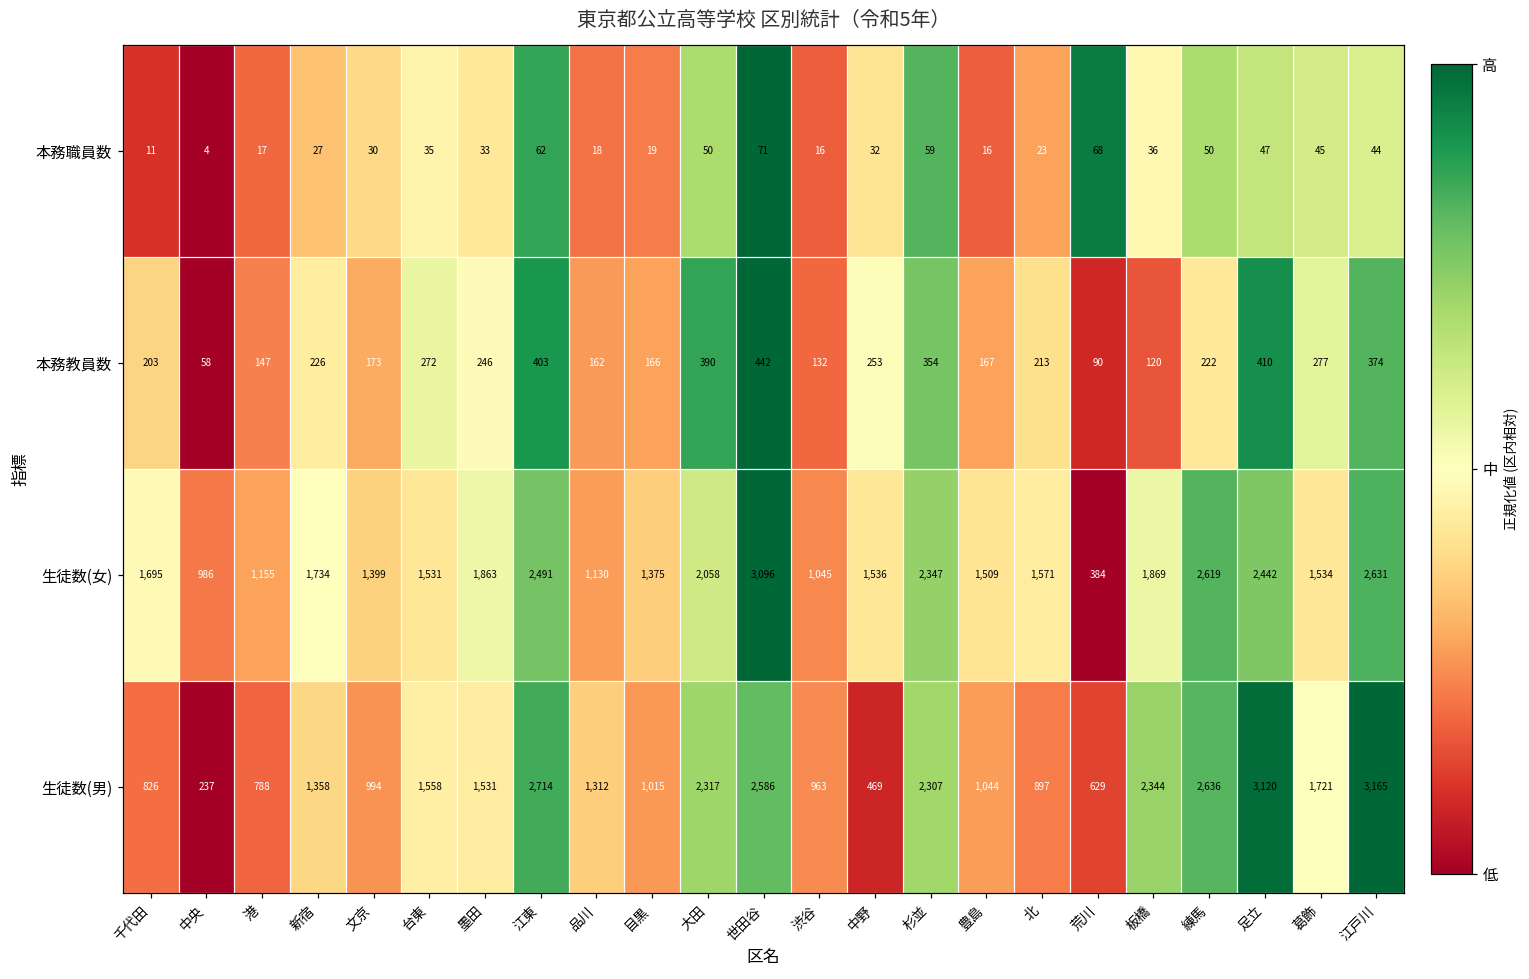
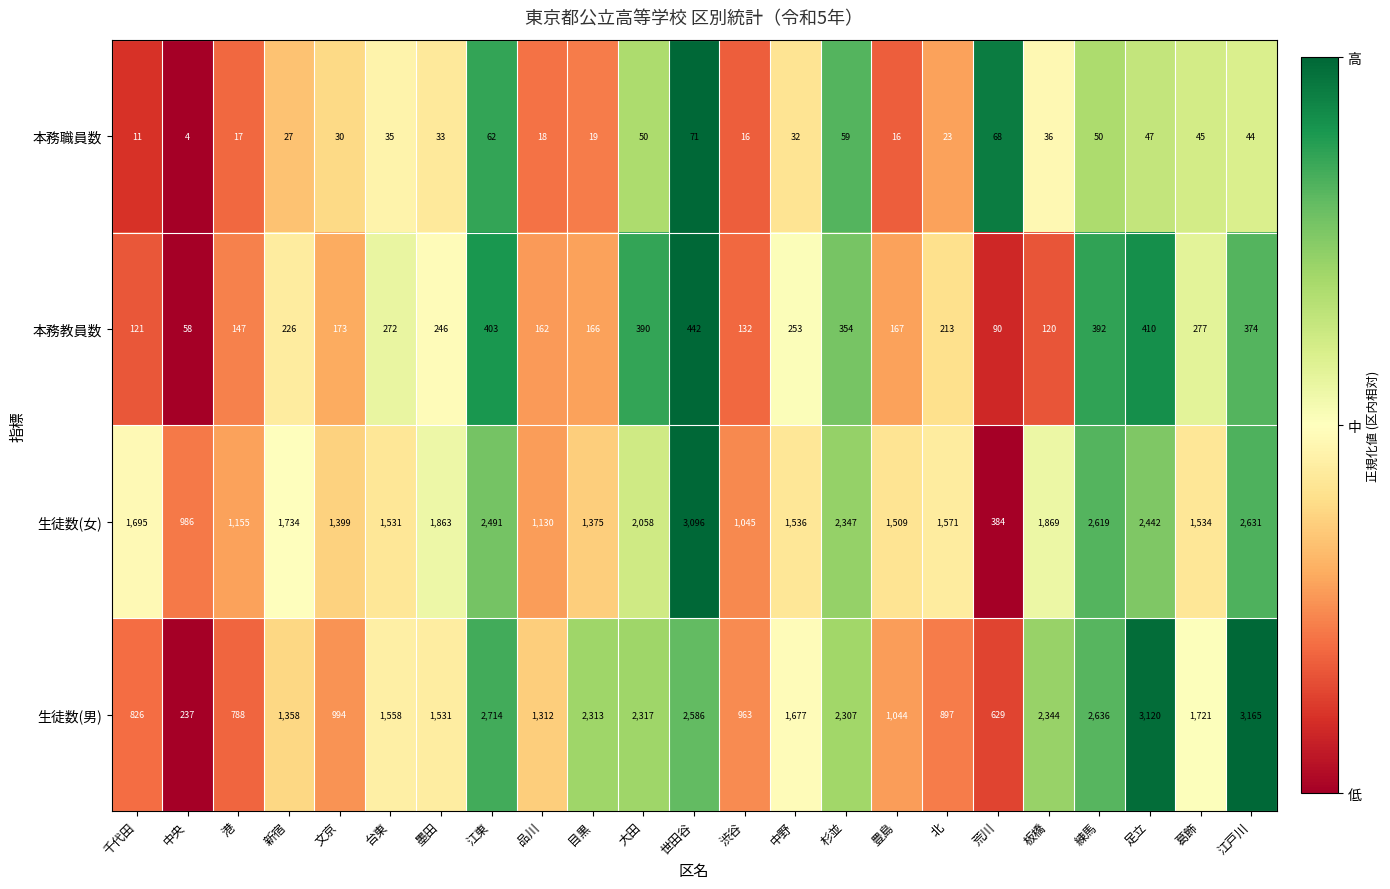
本務教員数, 千代田: 203 -> 121
本務教員数, 練馬: 222 -> 392
生徒数(男), 目黒: 1,015 -> 2,313
生徒数(男), 中野: 469 -> 1,677
